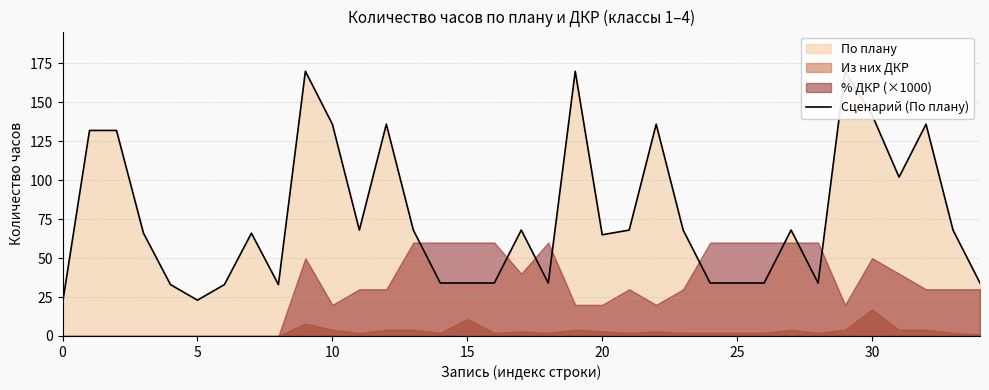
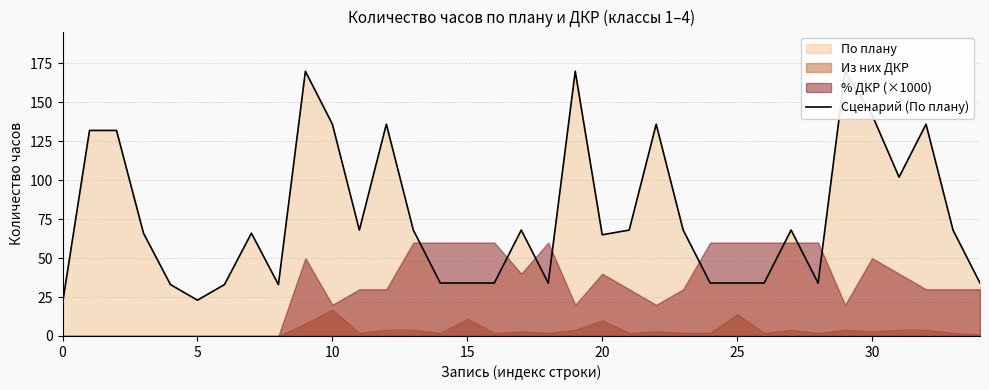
Из них ДКР, 10: 4 -> 17
Из них ДКР, 20: 3 -> 10
% ДКР (×1000), 20: 20 -> 40
Из них ДКР, 25: 2 -> 14
Из них ДКР, 30: 17 -> 3
